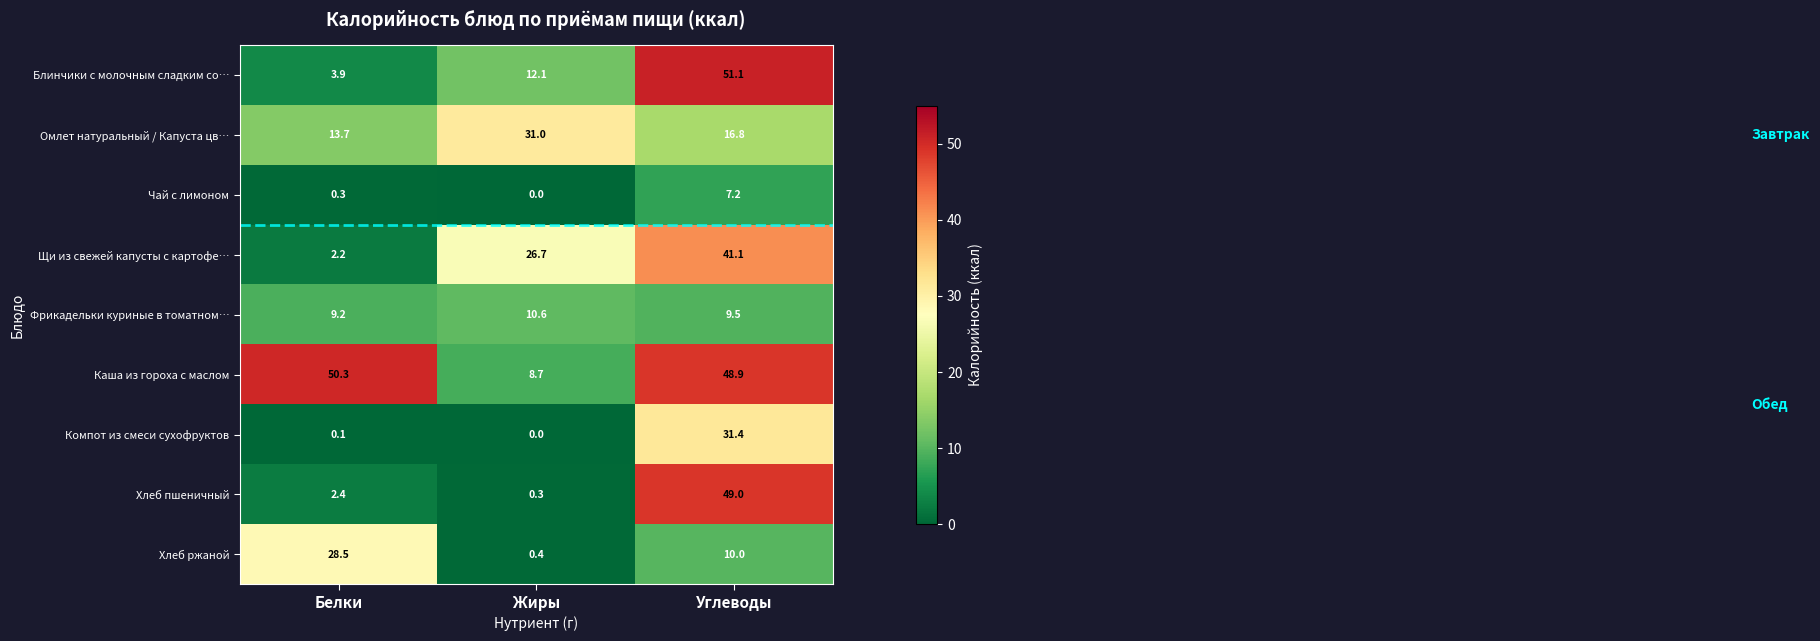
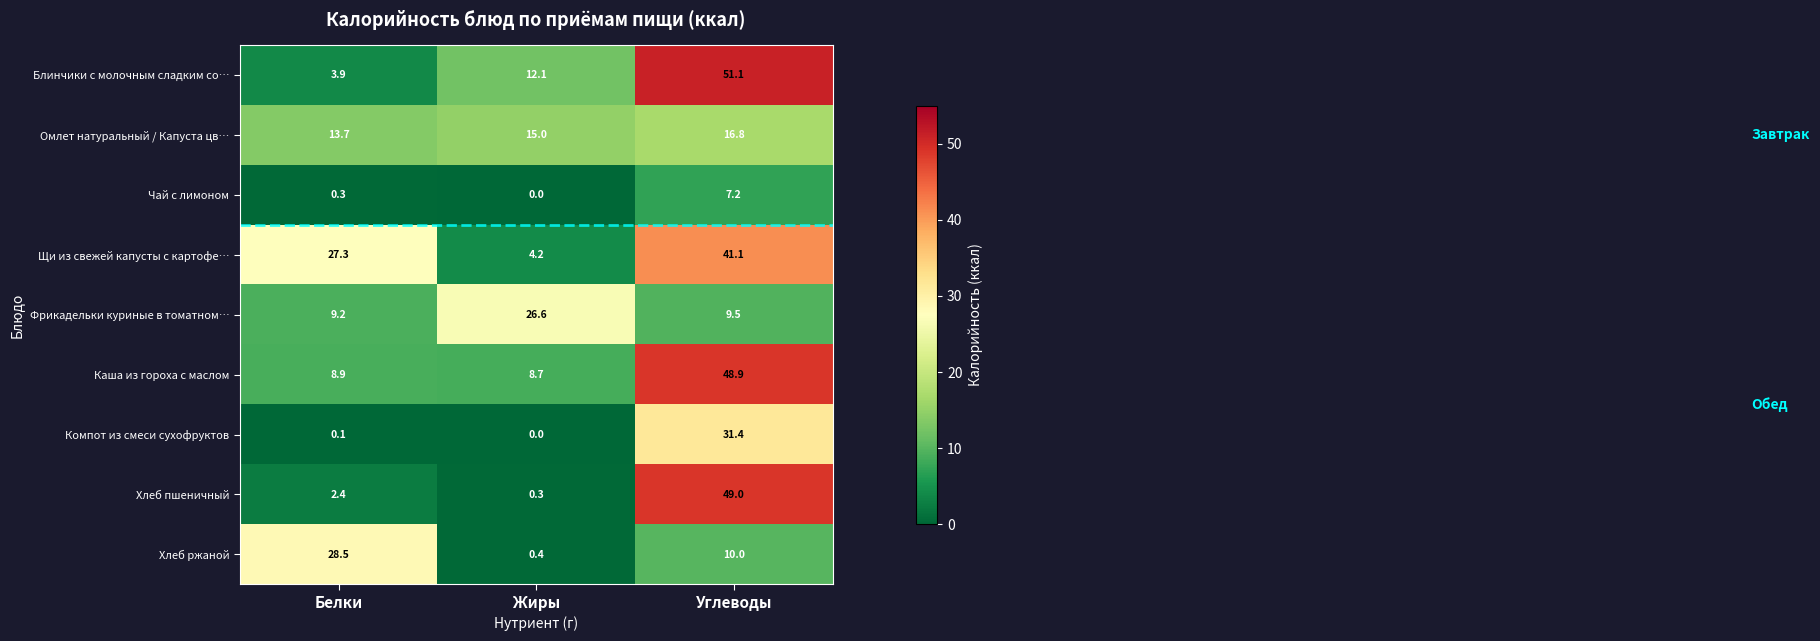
Омлет натуральный / Капуста цв…, Жиры: 31.0 -> 15.0
Щи из свежей капусты с картофе…, Белки: 2.2 -> 27.3
Щи из свежей капусты с картофе…, Жиры: 26.7 -> 4.2
Фрикадельки куриные в томатном…, Жиры: 10.6 -> 26.6
Каша из гороха с маслом, Белки: 50.3 -> 8.9
